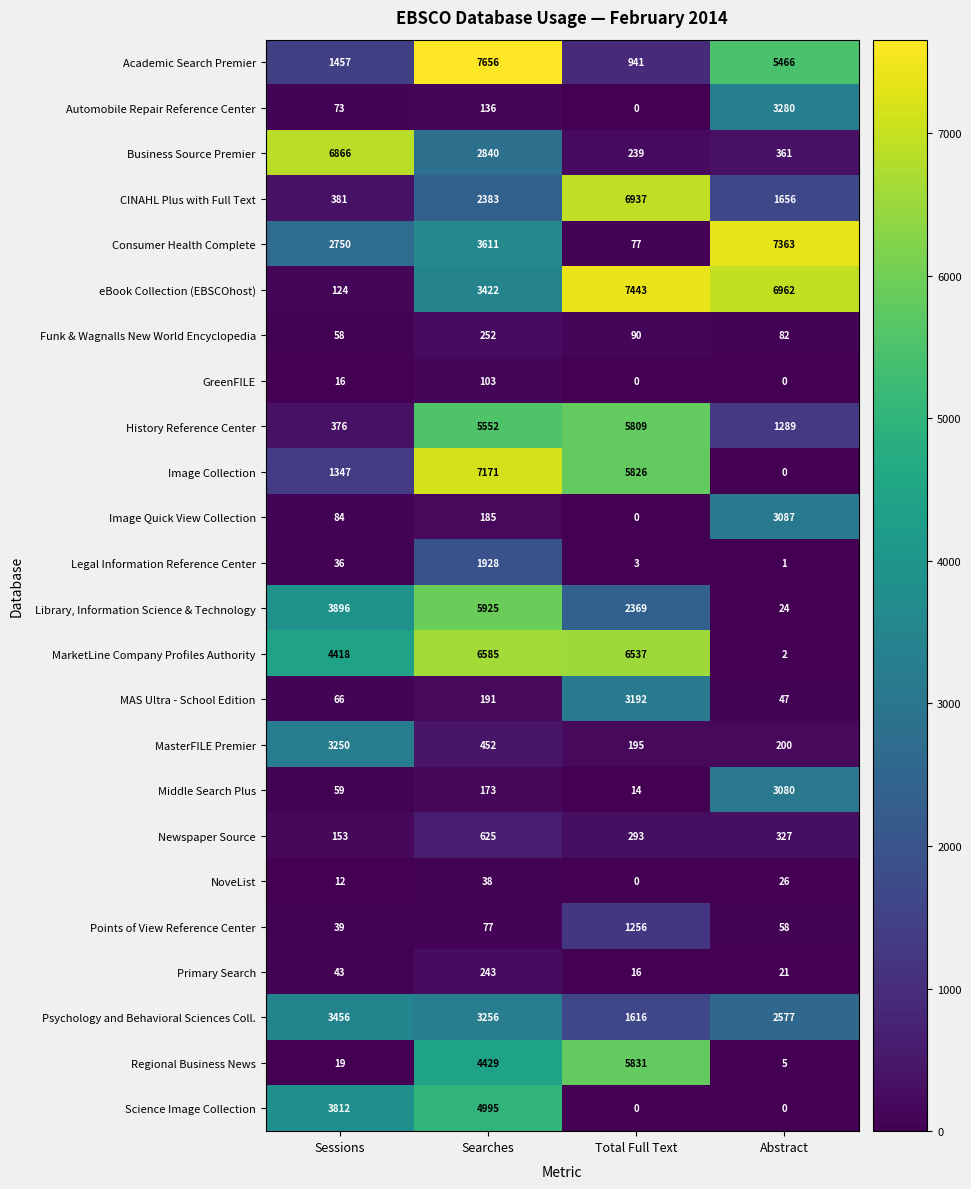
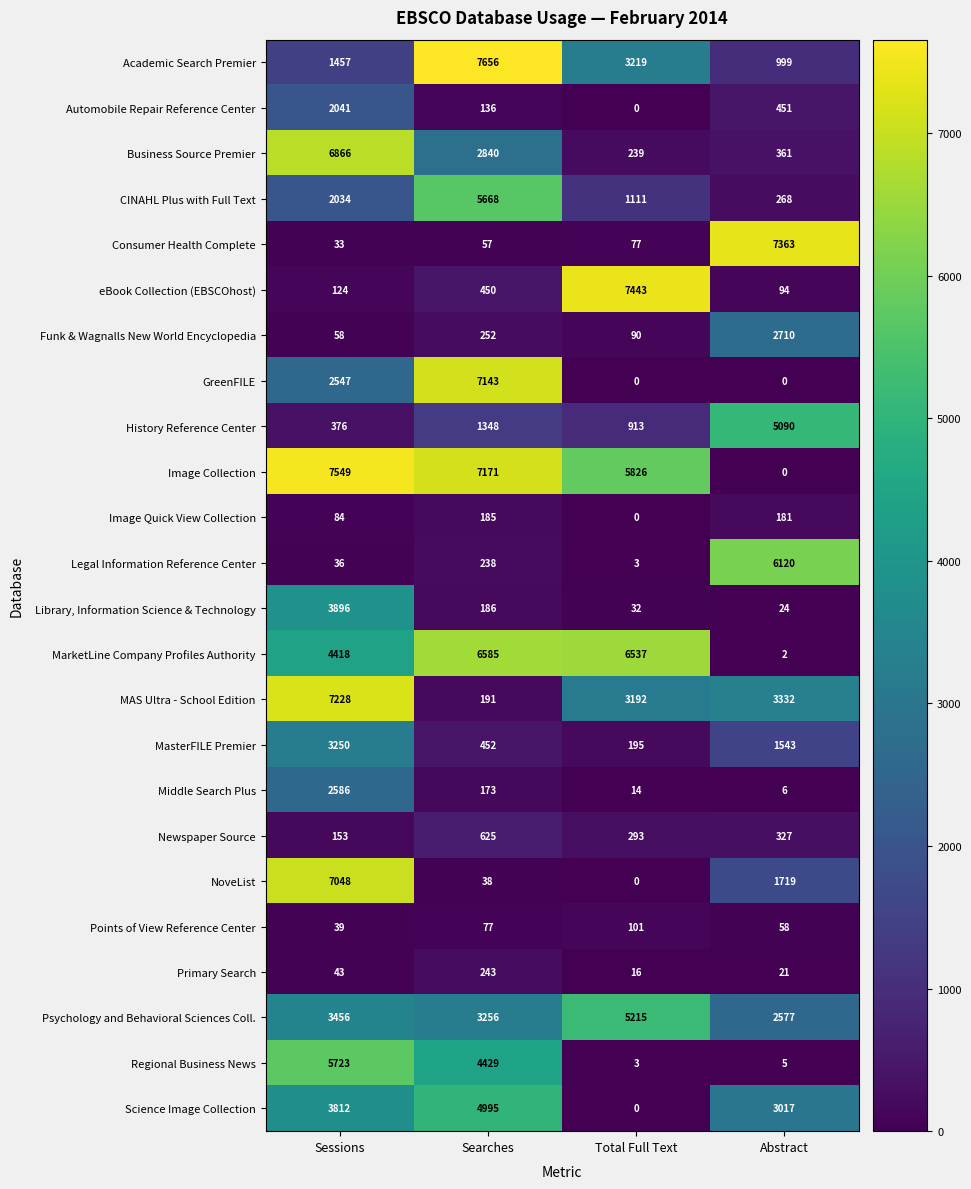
Academic Search Premier, Total Full Text: 941 -> 3219
Academic Search Premier, Abstract: 5466 -> 999
Automobile Repair Reference Center, Sessions: 73 -> 2041
Automobile Repair Reference Center, Abstract: 3280 -> 451
CINAHL Plus with Full Text, Sessions: 381 -> 2034
CINAHL Plus with Full Text, Searches: 2383 -> 5668
CINAHL Plus with Full Text, Total Full Text: 6937 -> 1111
CINAHL Plus with Full Text, Abstract: 1656 -> 268
Consumer Health Complete, Sessions: 2750 -> 33
Consumer Health Complete, Searches: 3611 -> 57
eBook Collection (EBSCOhost), Searches: 3422 -> 450
eBook Collection (EBSCOhost), Abstract: 6962 -> 94
Funk & Wagnalls New World Encyclopedia, Abstract: 82 -> 2710
GreenFILE, Sessions: 16 -> 2547
GreenFILE, Searches: 103 -> 7143
History Reference Center, Searches: 5552 -> 1348
History Reference Center, Total Full Text: 5809 -> 913
History Reference Center, Abstract: 1289 -> 5090
Image Collection, Sessions: 1347 -> 7549
Image Quick View Collection, Abstract: 3087 -> 181
Legal Information Reference Center, Searches: 1928 -> 238
Legal Information Reference Center, Abstract: 1 -> 6120
Library, Information Science & Technology, Searches: 5925 -> 186
Library, Information Science & Technology, Total Full Text: 2369 -> 32
MAS Ultra - School Edition, Sessions: 66 -> 7228
MAS Ultra - School Edition, Abstract: 47 -> 3332
MasterFILE Premier, Abstract: 200 -> 1543
Middle Search Plus, Sessions: 59 -> 2586
Middle Search Plus, Abstract: 3080 -> 6
NoveList, Sessions: 12 -> 7048
NoveList, Abstract: 26 -> 1719
Points of View Reference Center, Total Full Text: 1256 -> 101
Psychology and Behavioral Sciences Coll., Total Full Text: 1616 -> 5215
Regional Business News, Sessions: 19 -> 5723
Regional Business News, Total Full Text: 5831 -> 3
Science Image Collection, Abstract: 0 -> 3017
